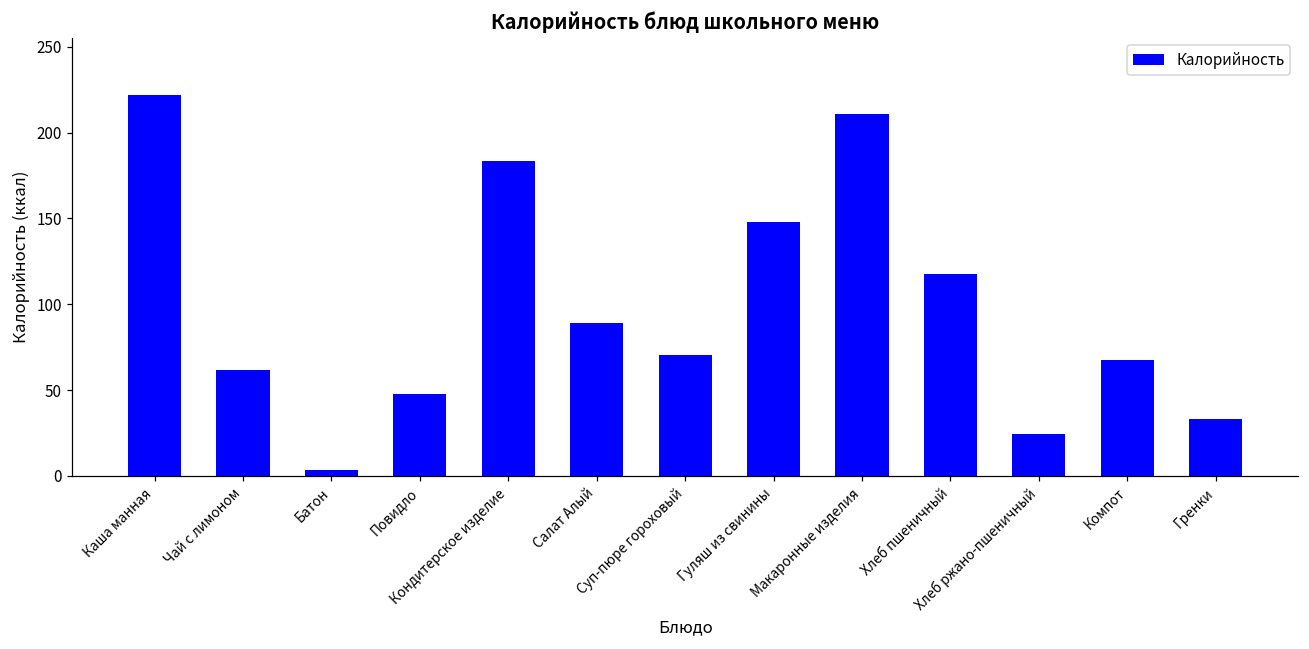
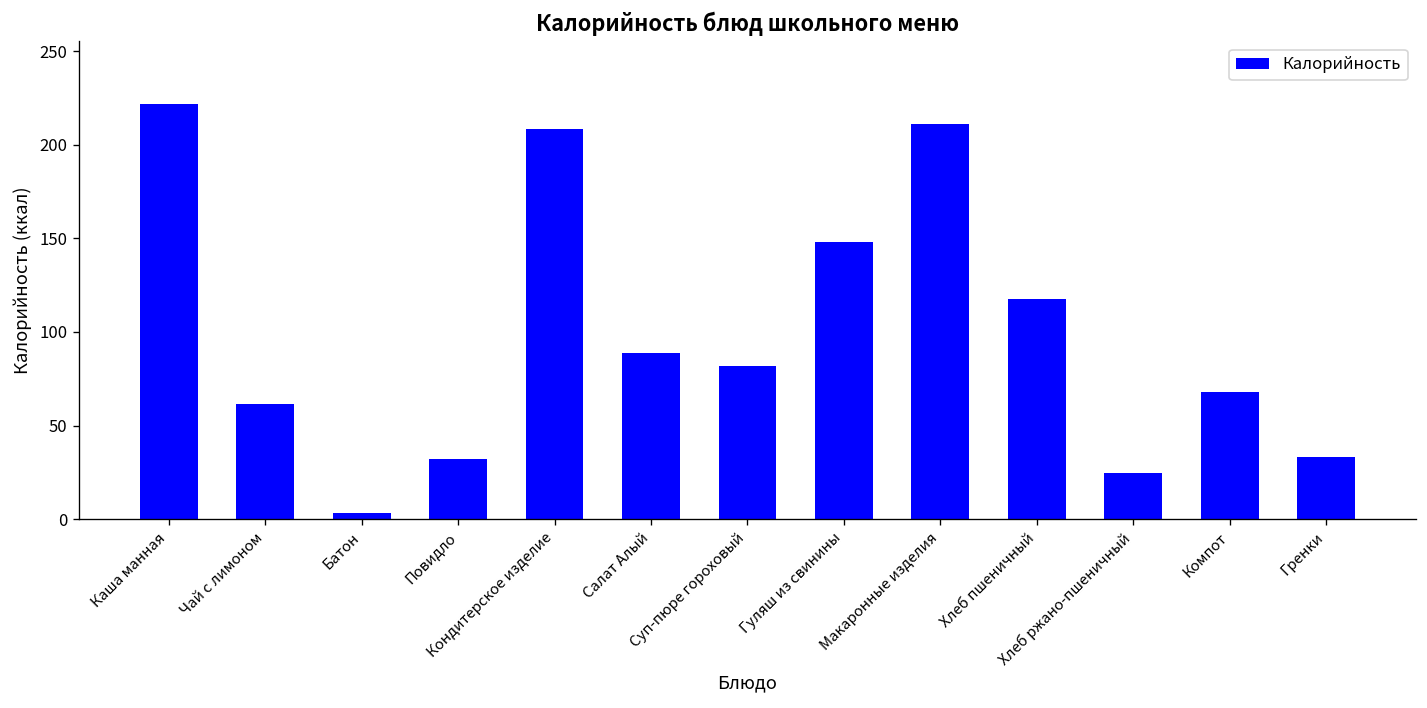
Повидло: 48 -> 32
Кондитерское изделие: 184 -> 209
Суп-пюре гороховый: 71 -> 82
